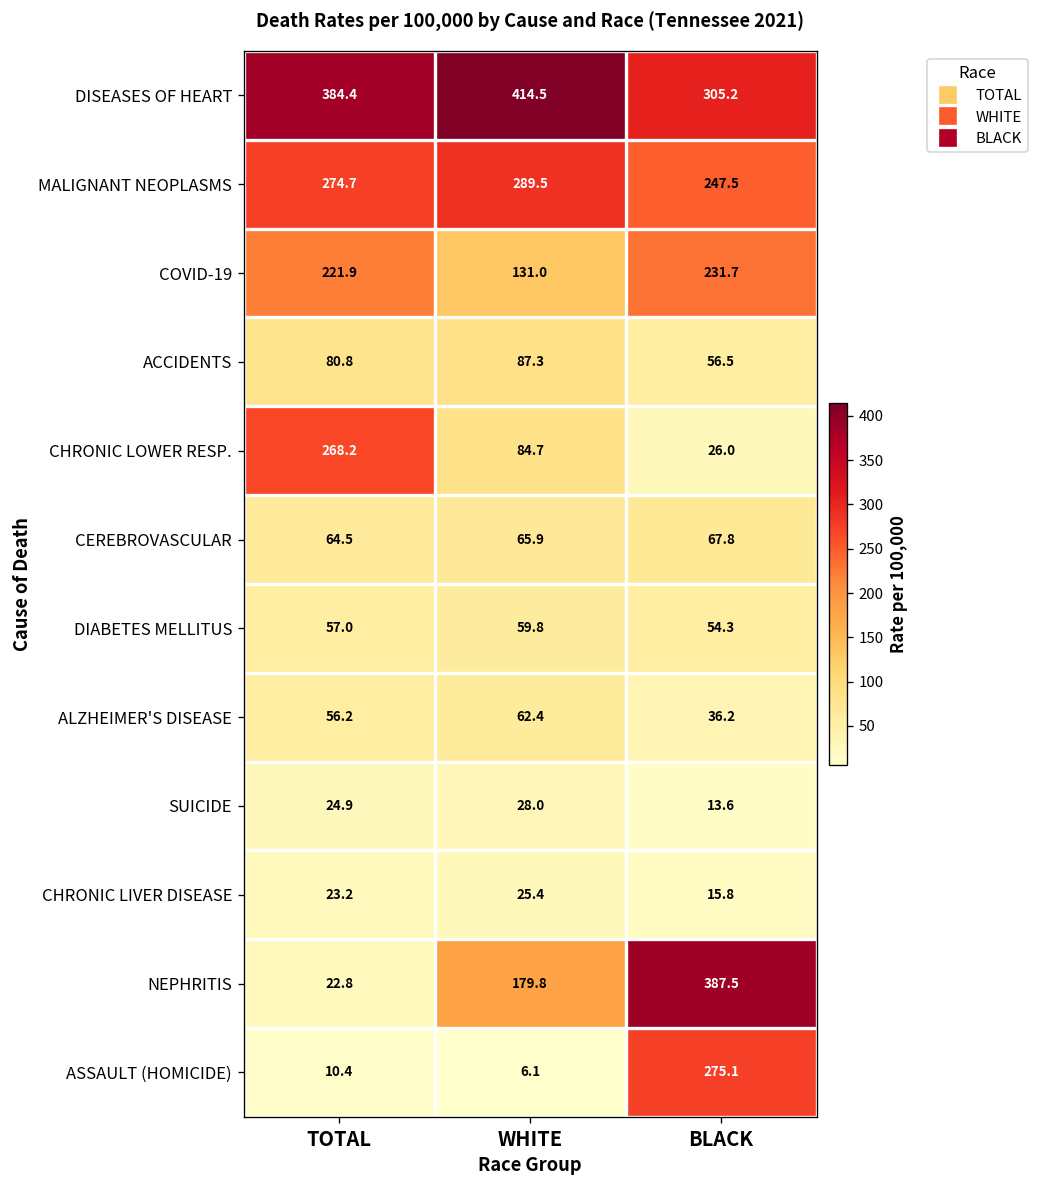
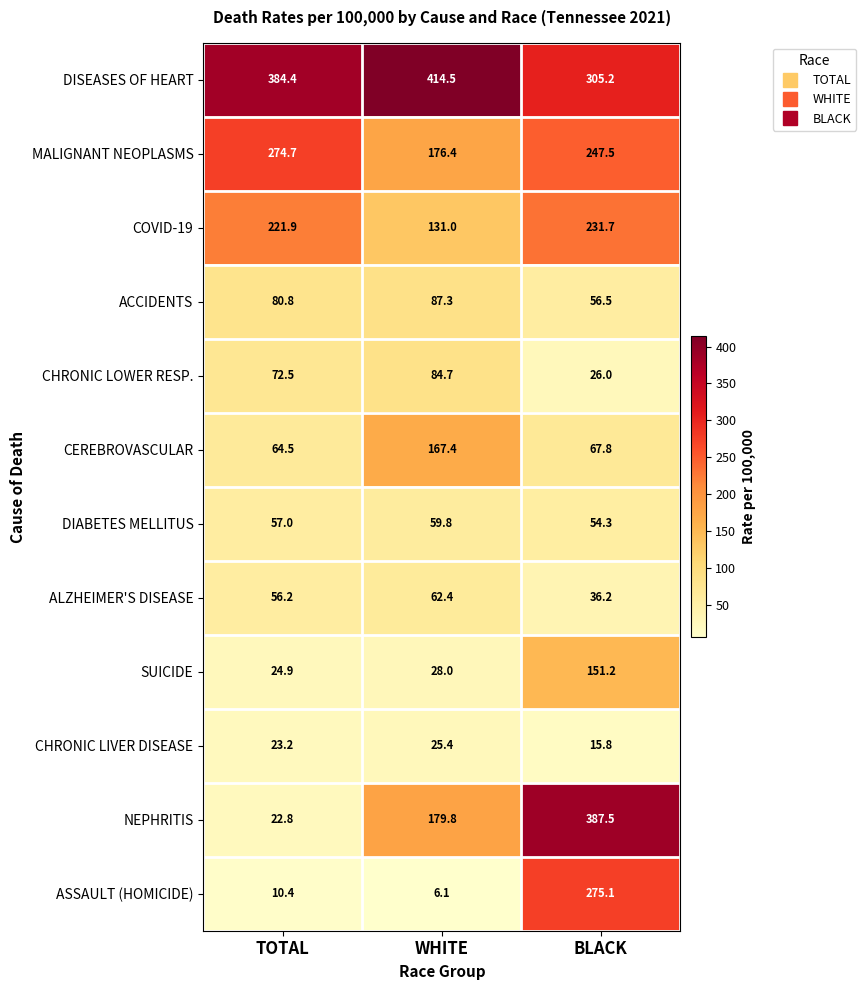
MALIGNANT NEOPLASMS, WHITE: 289.5 -> 176.4
CHRONIC LOWER RESP., TOTAL: 268.2 -> 72.5
CEREBROVASCULAR, WHITE: 65.9 -> 167.4
SUICIDE, BLACK: 13.6 -> 151.2
